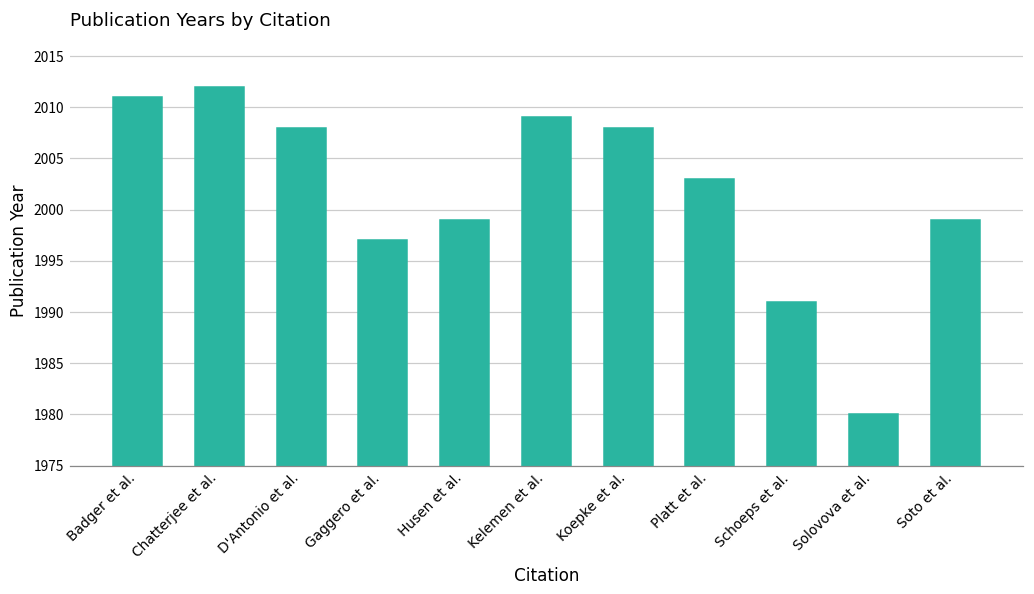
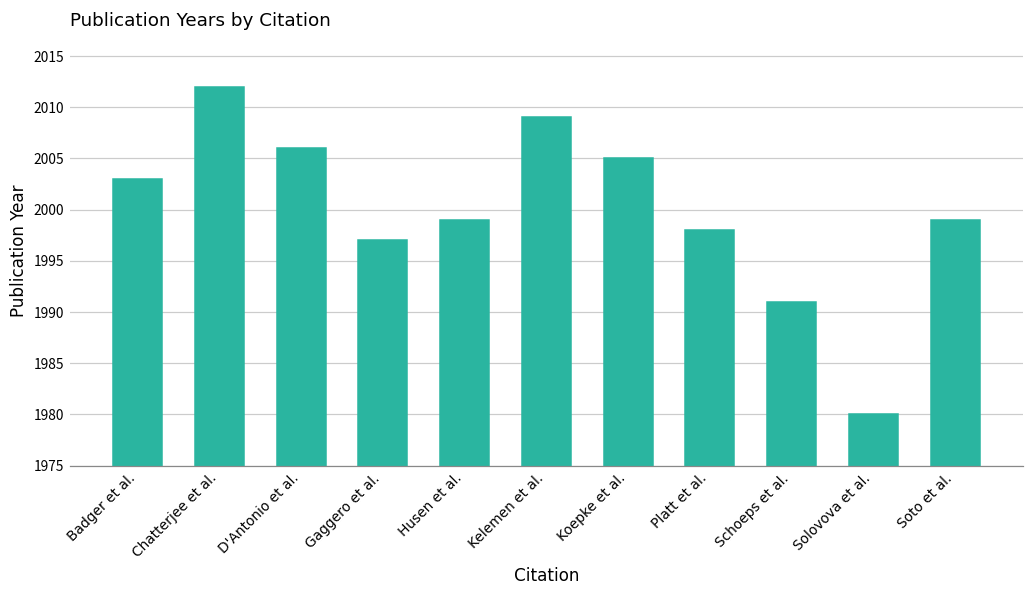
Badger et al.: 2011 -> 2003
D'Antonio et al.: 2008 -> 2006
Koepke et al.: 2008 -> 2005
Platt et al.: 2003 -> 1998
